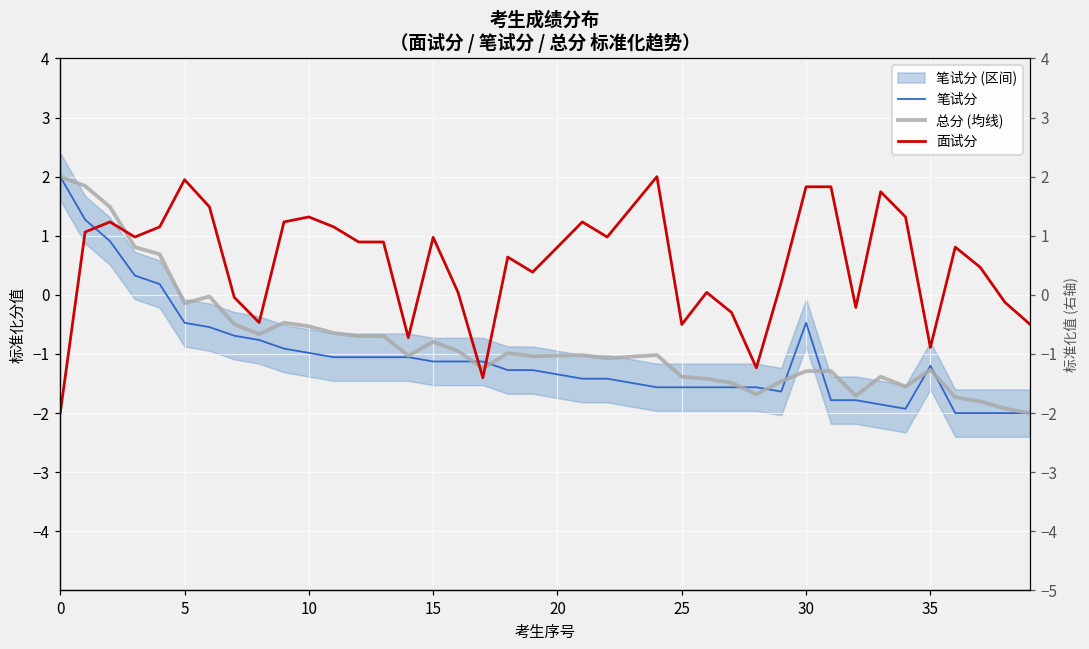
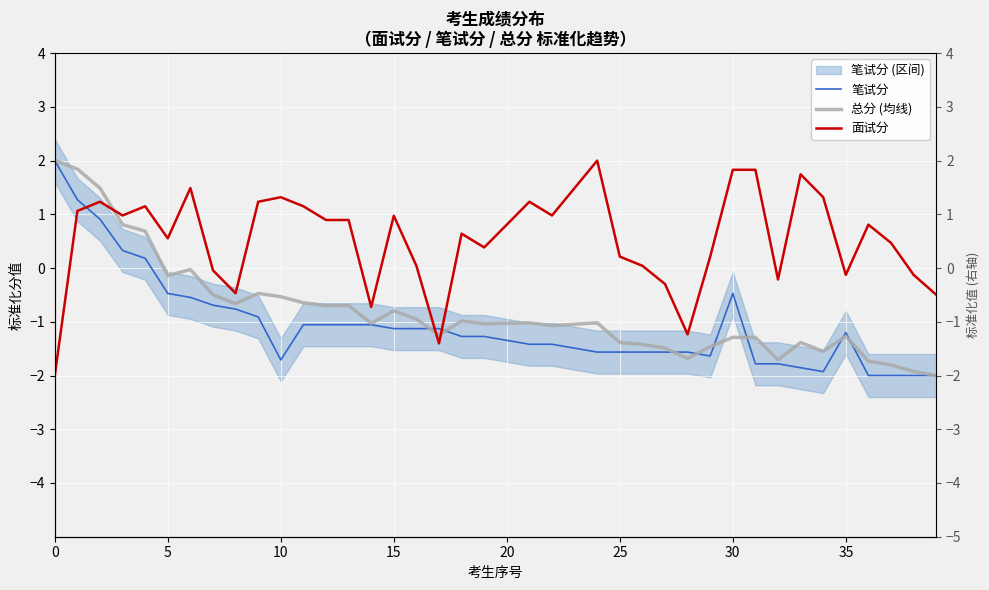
面试分, 5: 1.9 -> 0.6
笔试分, 10: -1.0 -> -1.7
面试分, 25: -0.5 -> 0.2
面试分, 35: -0.9 -> -0.1
